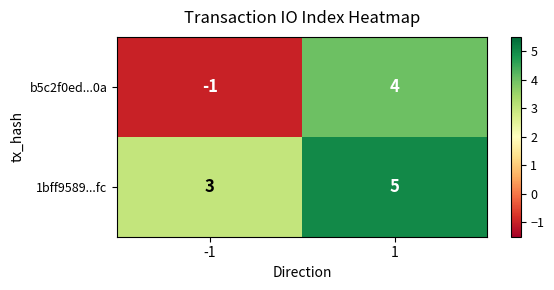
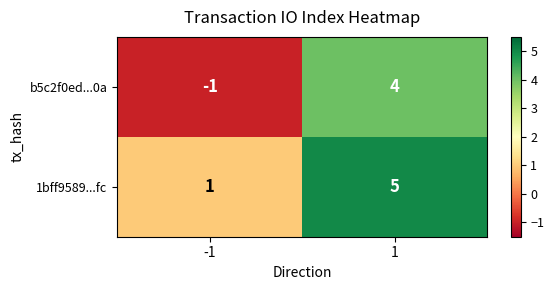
1bff9589...fc, -1: 3 -> 1
